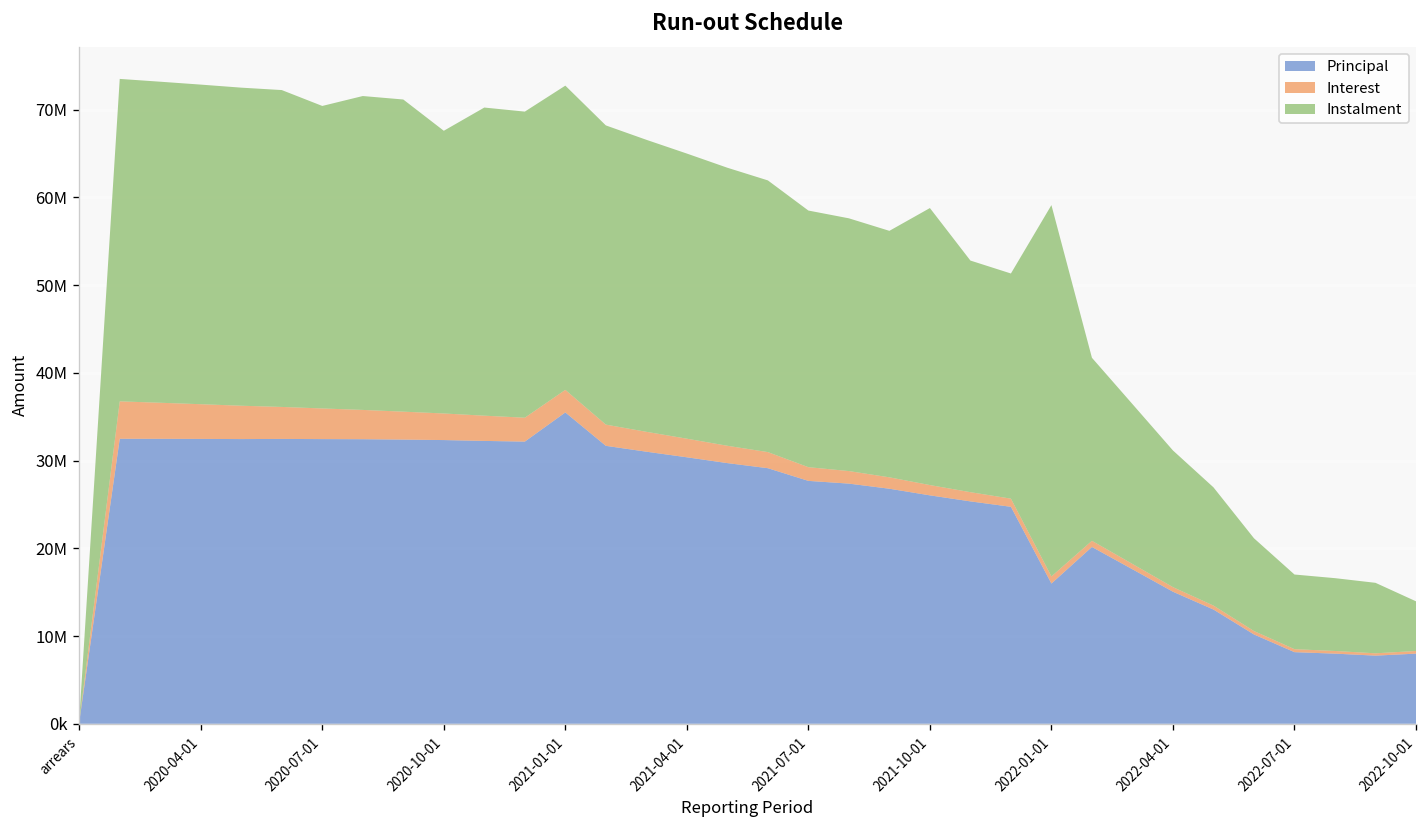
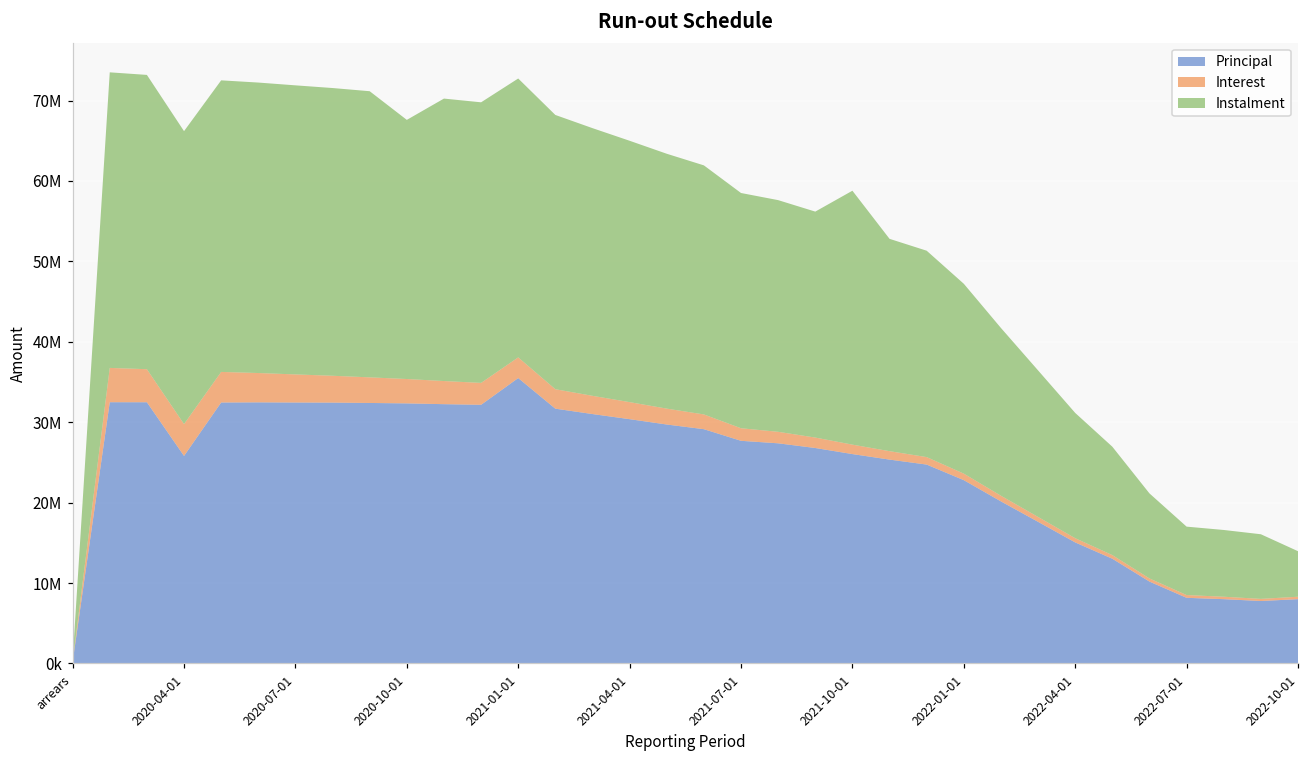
Principal, 2020-04-01: 32000000 -> 26000000
Instalment, 2020-07-01: 34000000 -> 36000000
Principal, 2022-01-01: 16000000 -> 23000000
Instalment, 2022-01-01: 42000000 -> 24000000
